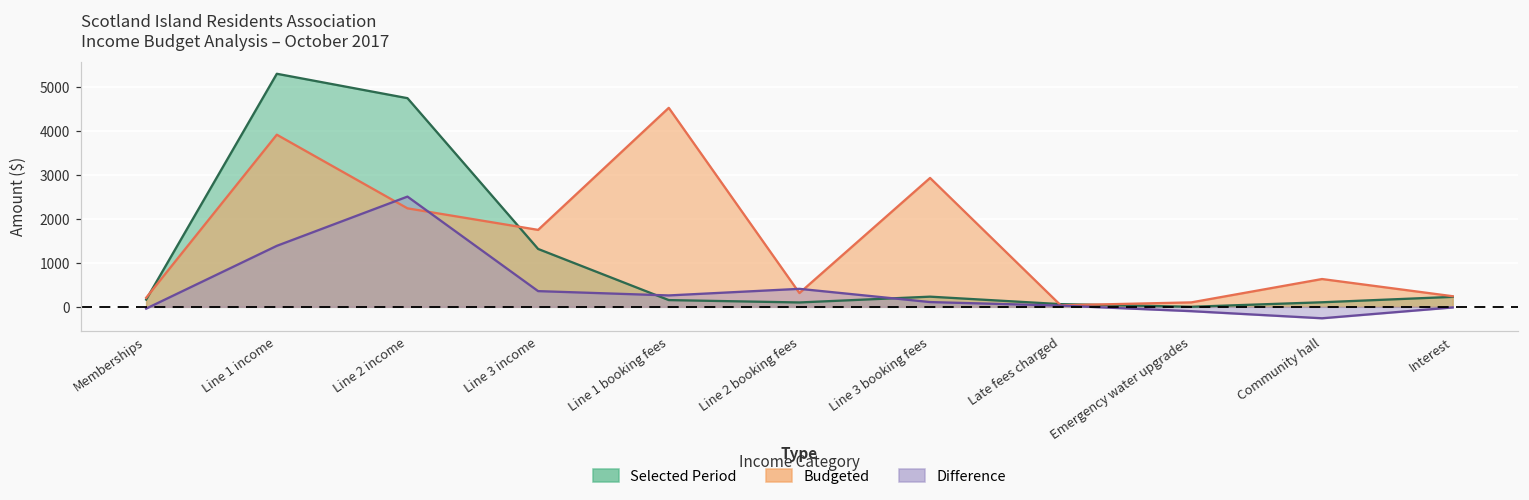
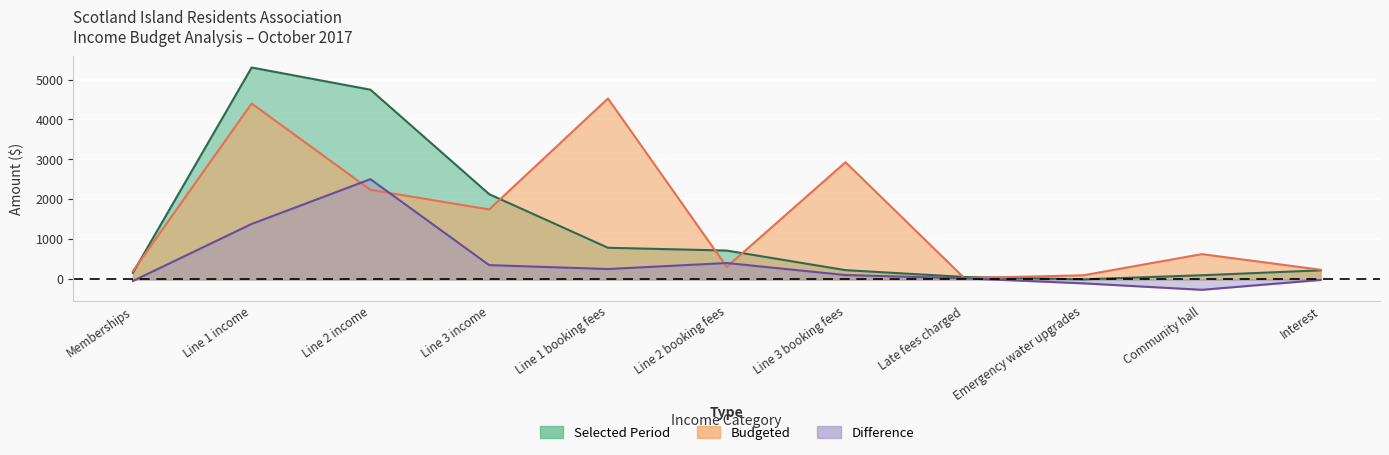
Budgeted, Line 1 income: 3900 -> 4400
Selected Period, Line 3 income: 1300 -> 2100
Selected Period, Line 1 booking fees: 200 -> 800
Selected Period, Line 2 booking fees: 100 -> 700
